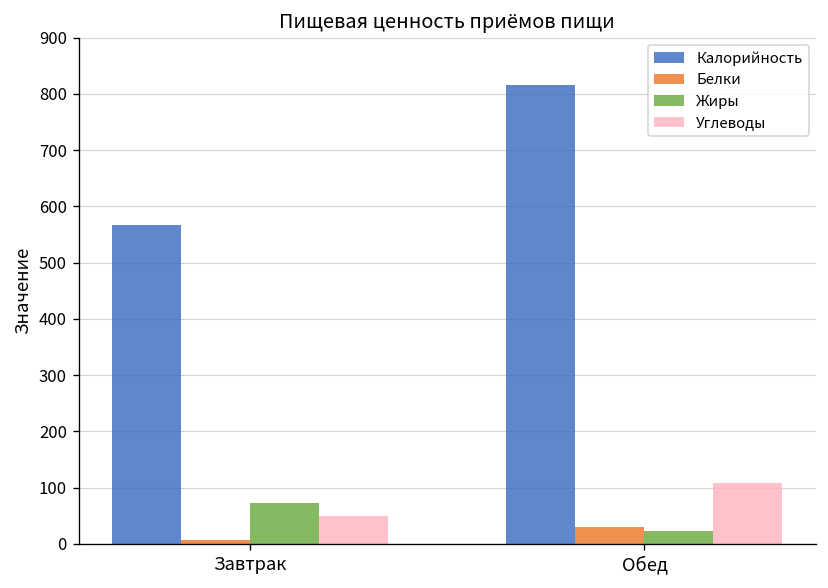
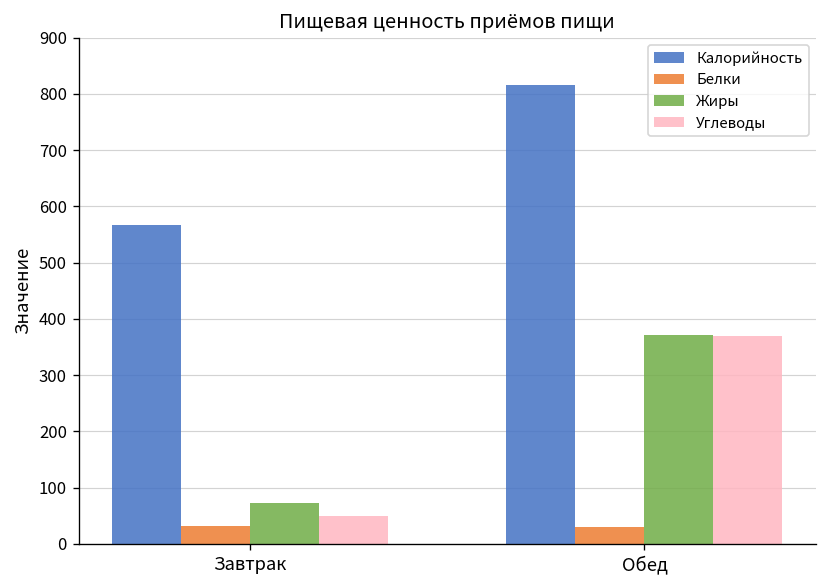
Белки, Завтрак: 10 -> 30
Жиры, Обед: 20 -> 370
Углеводы, Обед: 110 -> 370
